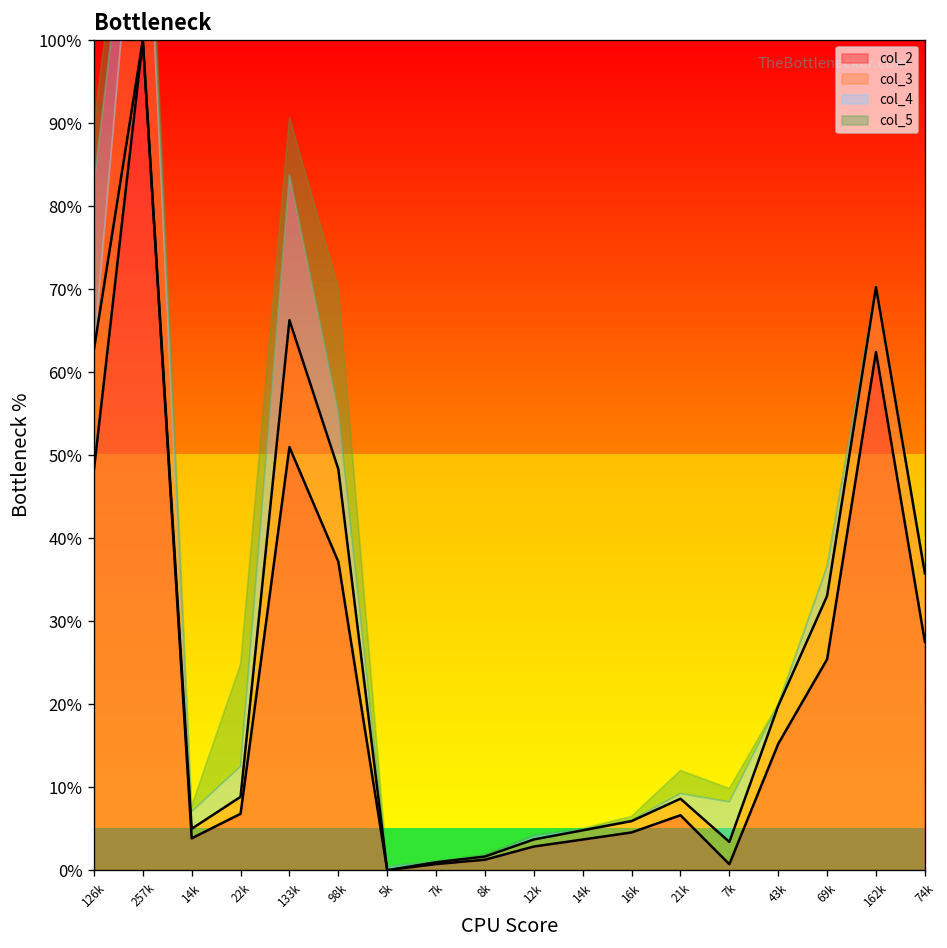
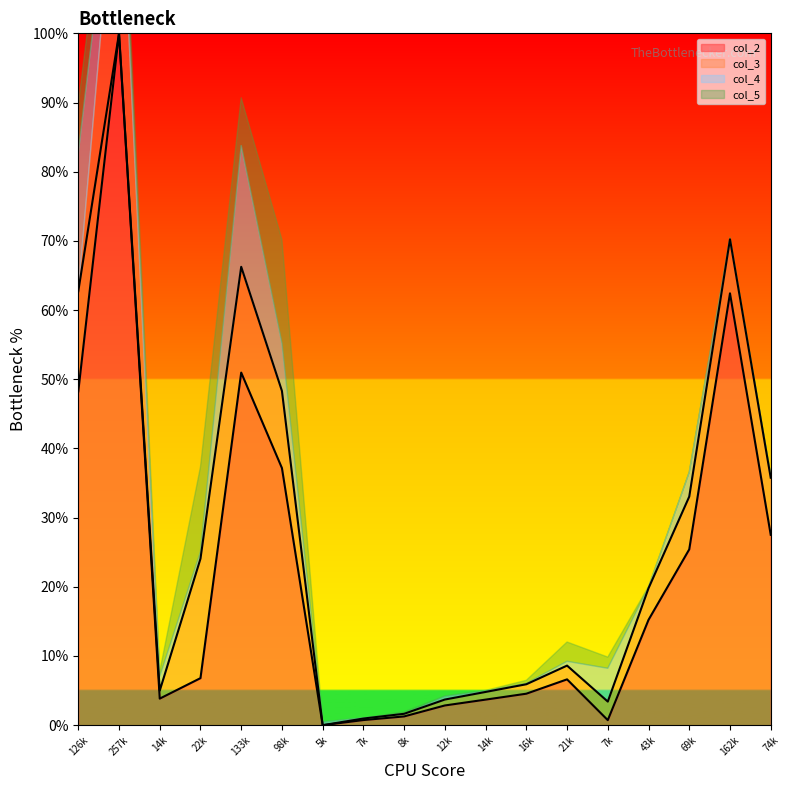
col_3, 22k: 2% -> 17%
col_4, 22k: 4% -> 1%
